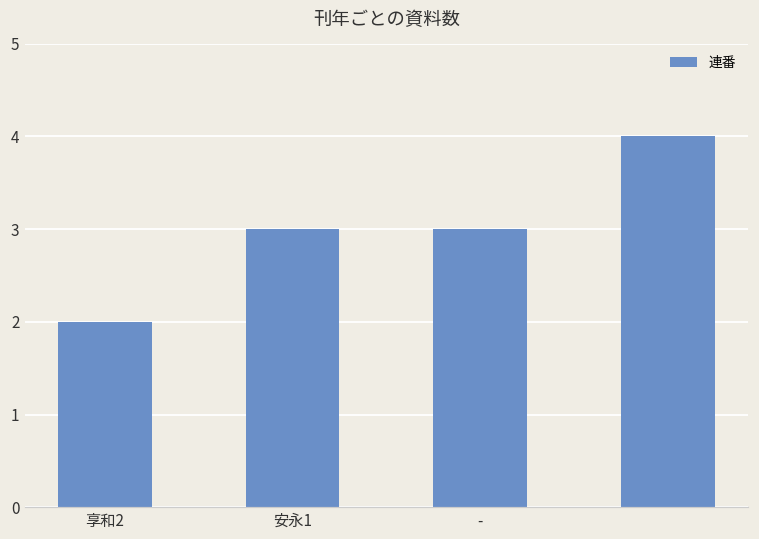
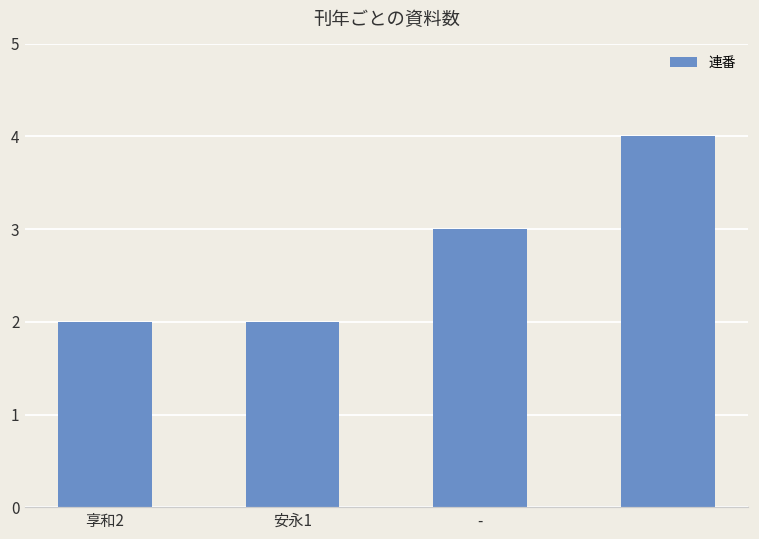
安永1: 3 -> 2
